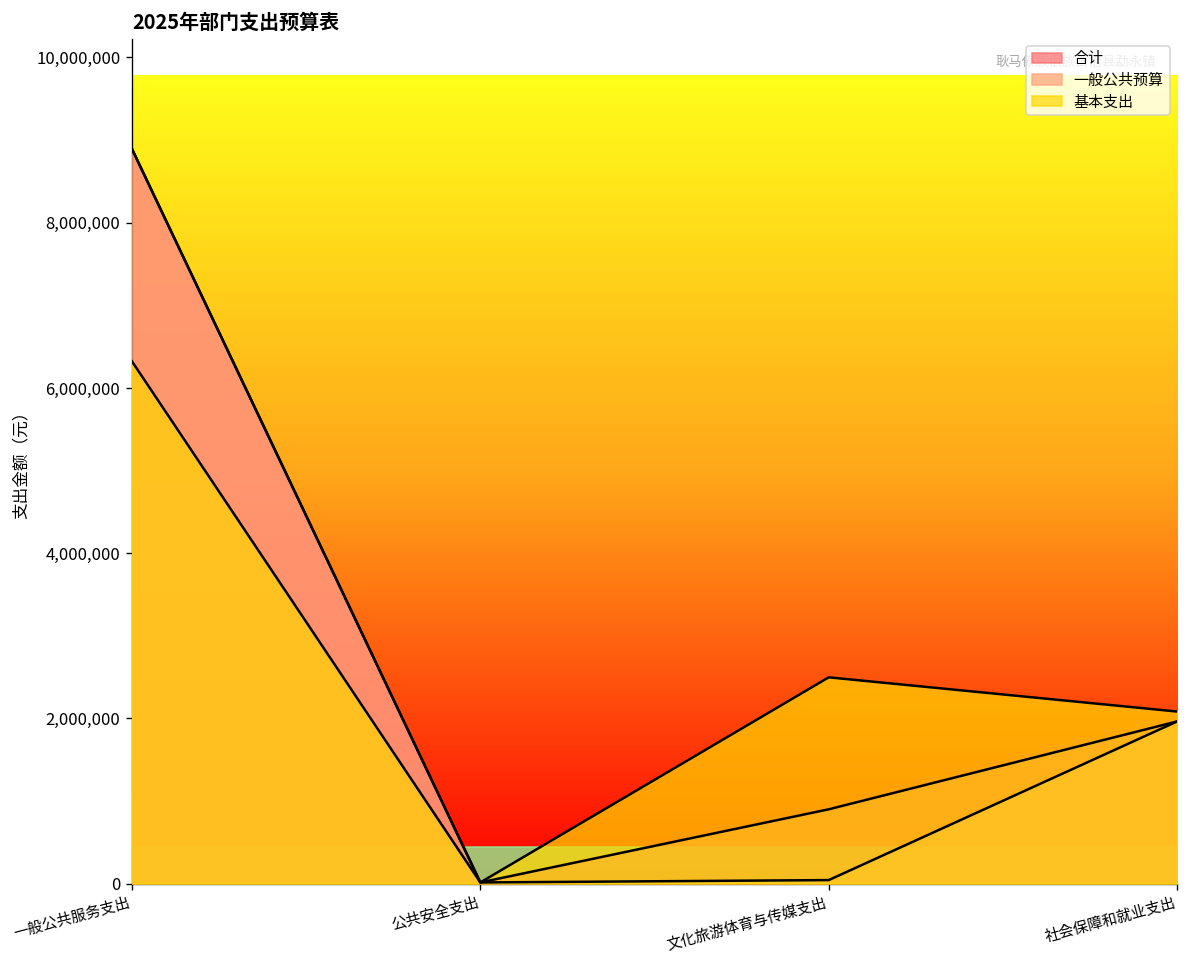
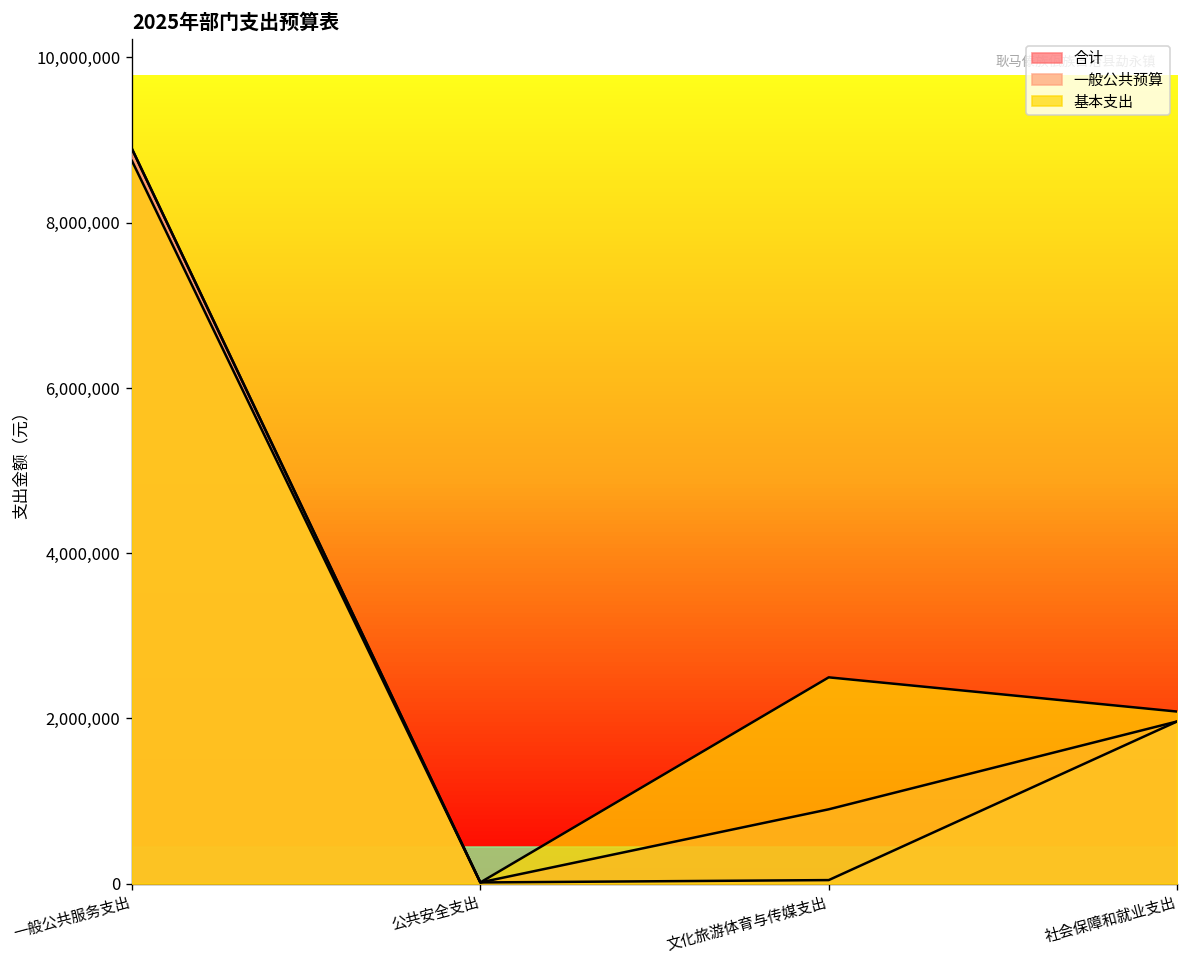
基本支出, 一般公共服务支出: 6,300,000 -> 8,700,000
